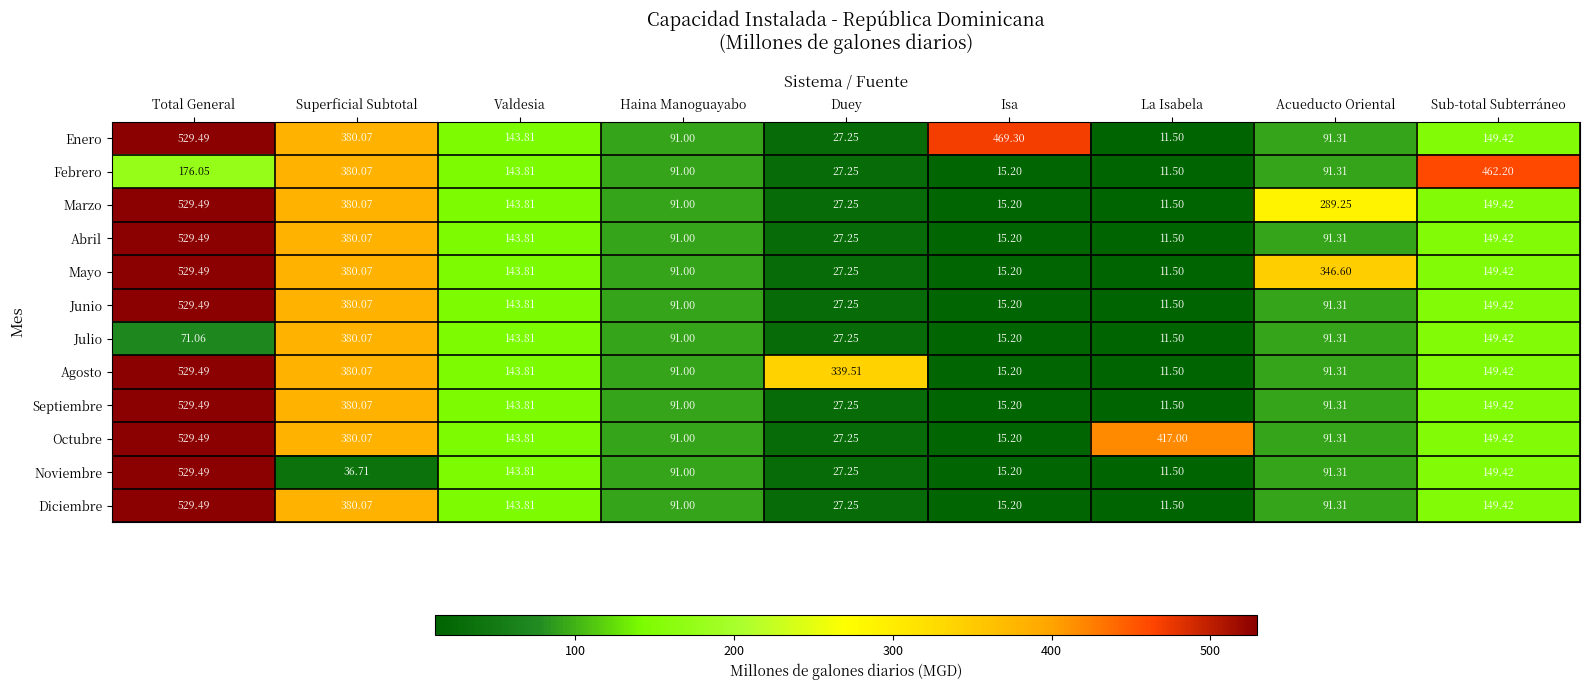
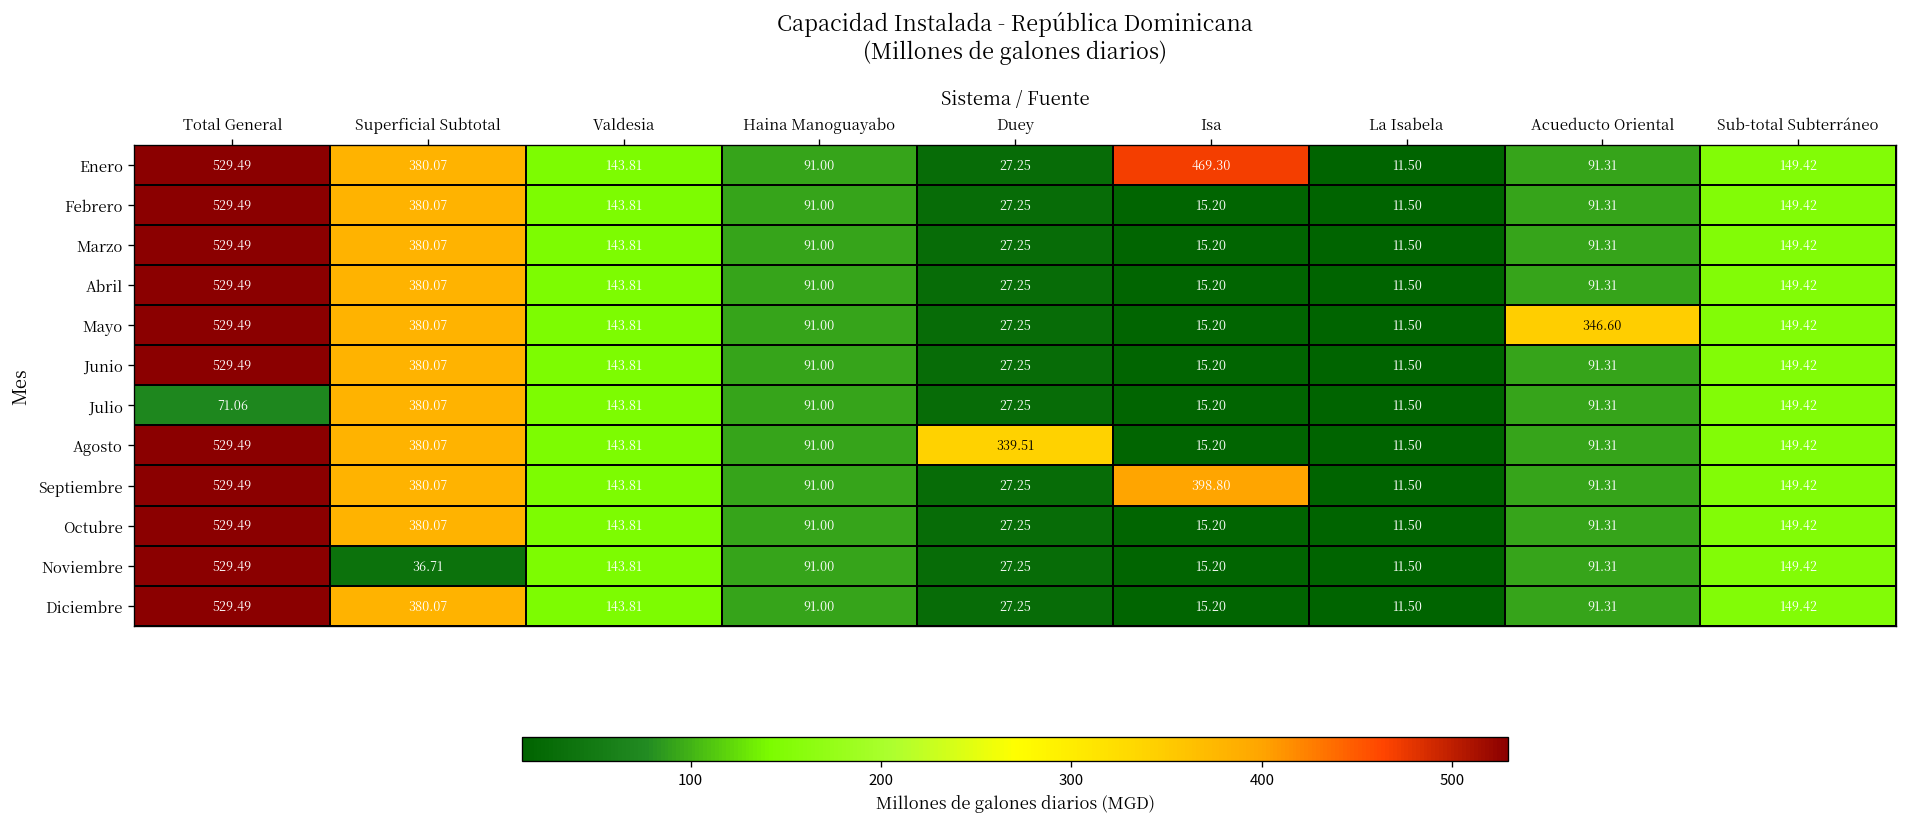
Febrero, Total General: 176.05 -> 529.49
Febrero, Sub-total Subterráneo: 462.20 -> 149.42
Marzo, Acueducto Oriental: 289.25 -> 91.31
Septiembre, Isa: 15.20 -> 398.80
Octubre, La Isabela: 417.00 -> 11.50
